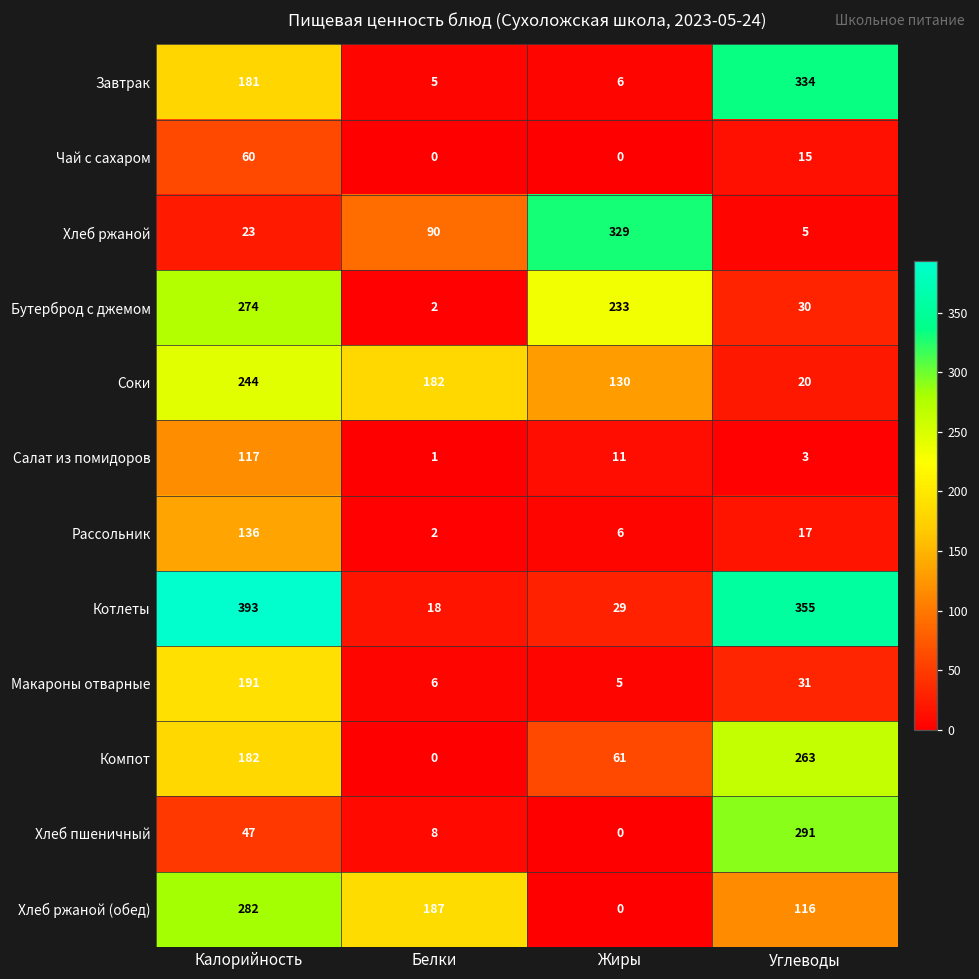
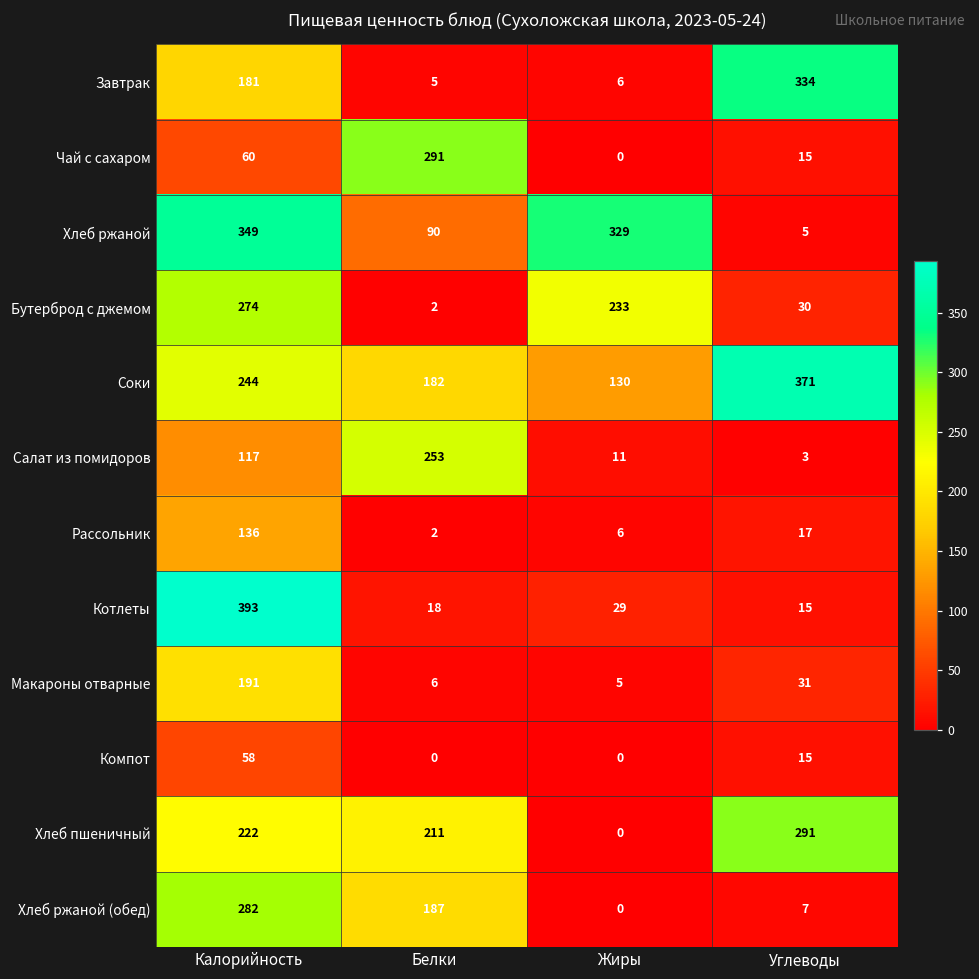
Чай с сахаром, Белки: 0 -> 291
Хлеб ржаной, Калорийность: 23 -> 349
Соки, Углеводы: 20 -> 371
Салат из помидоров, Белки: 1 -> 253
Котлеты, Углеводы: 355 -> 15
Компот, Калорийность: 182 -> 58
Компот, Жиры: 61 -> 0
Компот, Углеводы: 263 -> 15
Хлеб пшеничный, Калорийность: 47 -> 222
Хлеб пшеничный, Белки: 8 -> 211
Хлеб ржаной (обед), Углеводы: 116 -> 7
